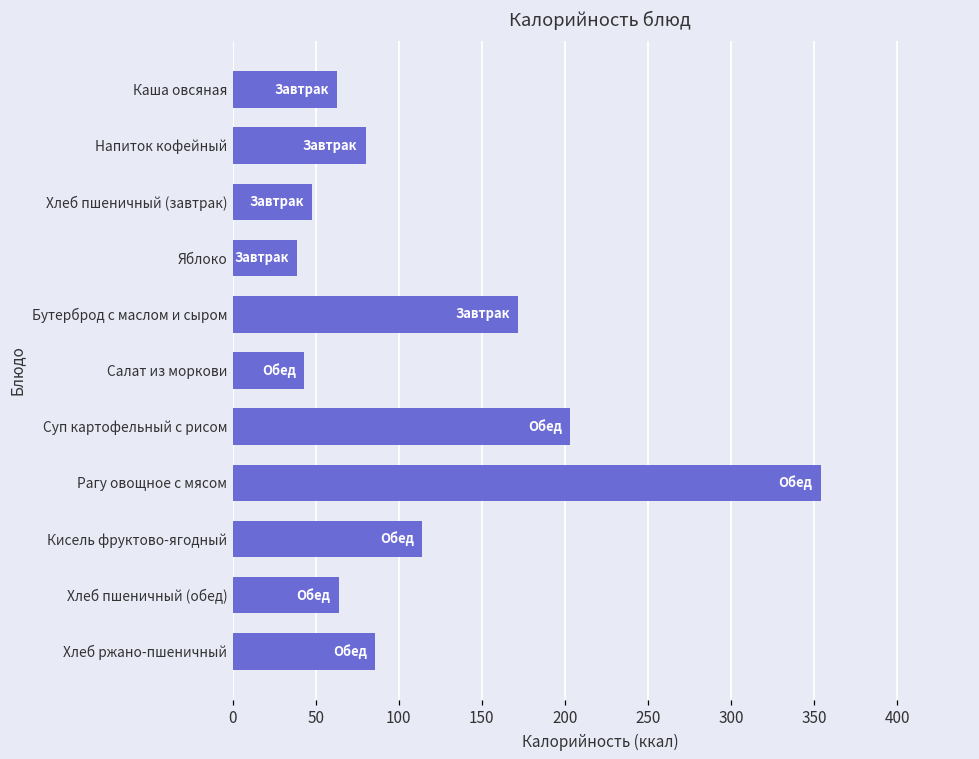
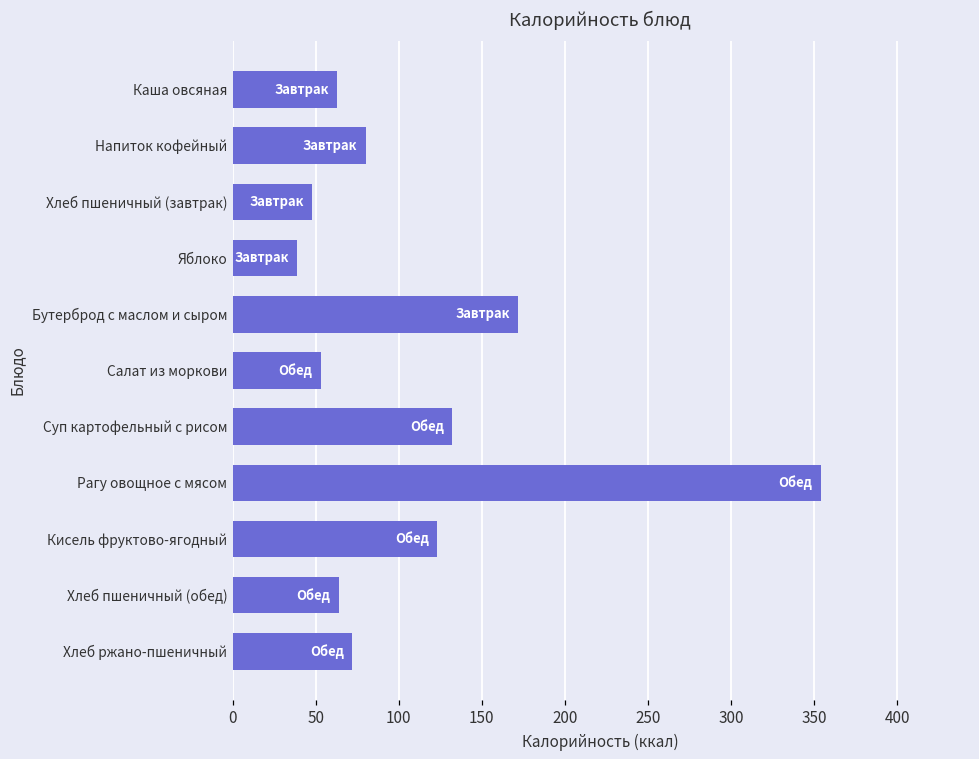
Салат из моркови: 43 -> 53
Суп картофельный с рисом: 203 -> 132
Кисель фруктово-ягодный: 114 -> 123
Хлеб ржано-пшеничный: 86 -> 72
